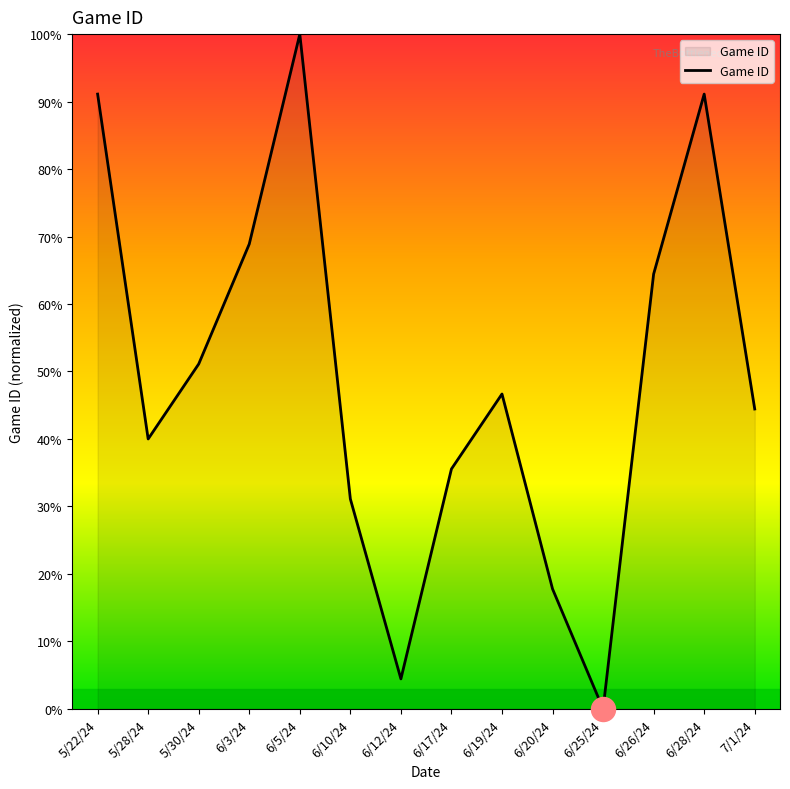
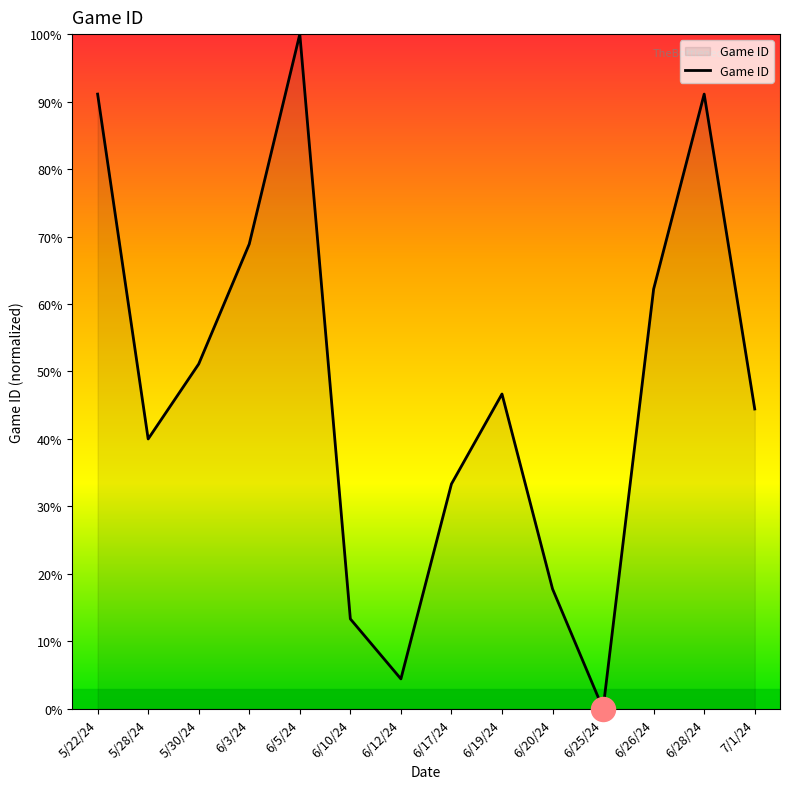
Game ID, 6/10/24: 31% -> 13%
Game ID, 6/17/24: 36% -> 33%
Game ID, 6/26/24: 64% -> 62%
